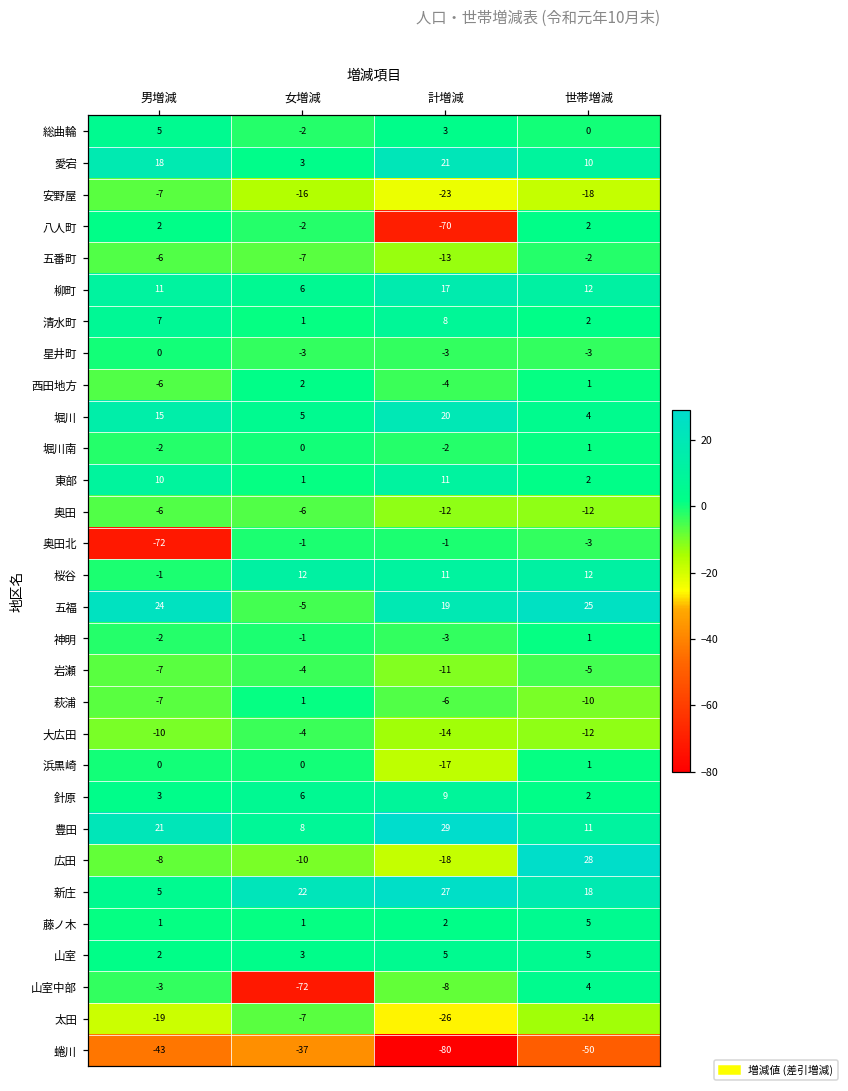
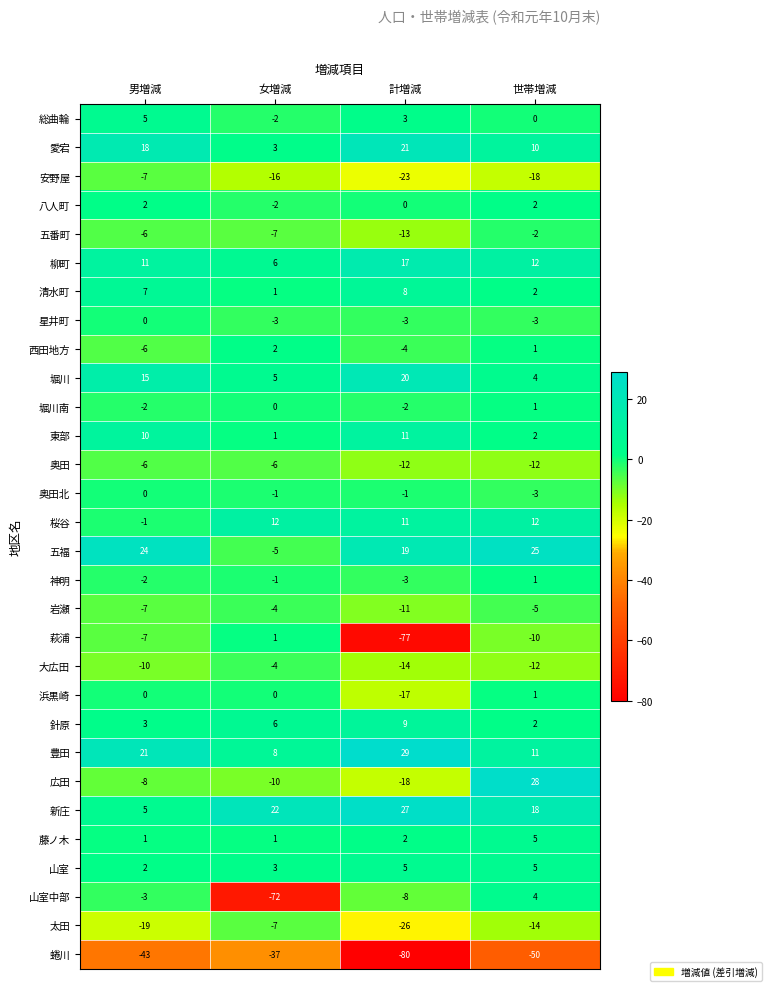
八人町, 計増減: -70 -> 0
奥田北, 男増減: -72 -> 0
萩浦, 計増減: -6 -> -77
